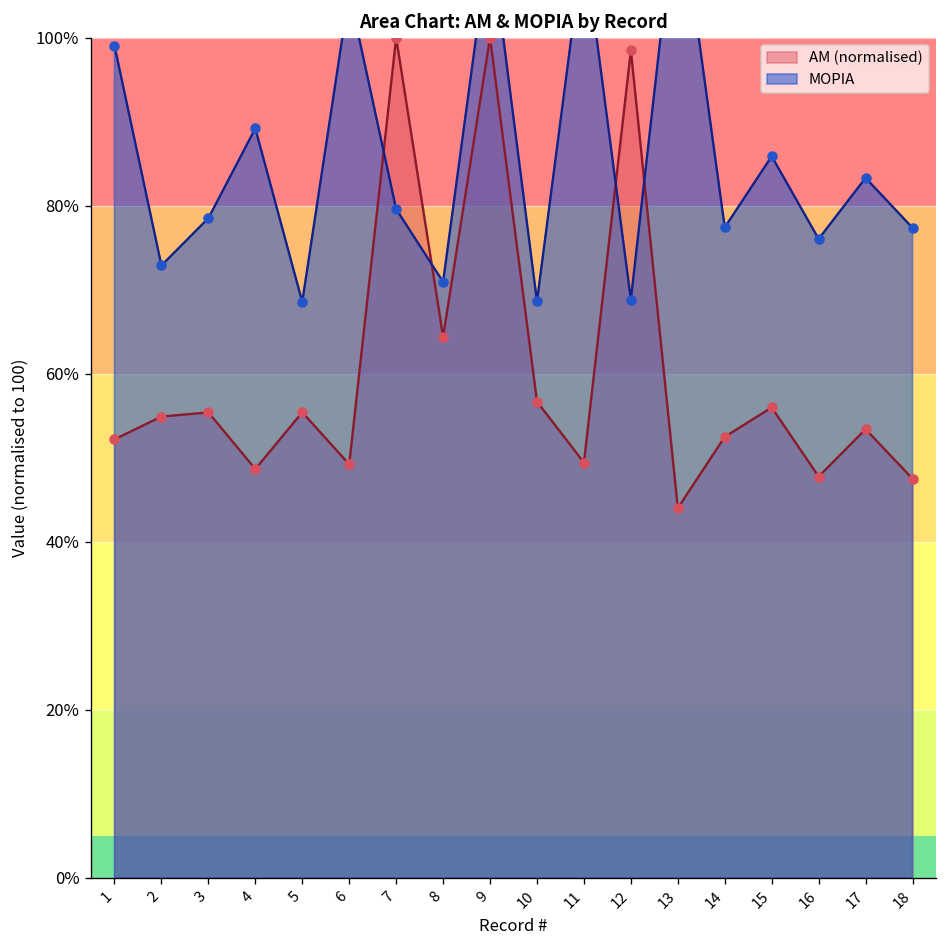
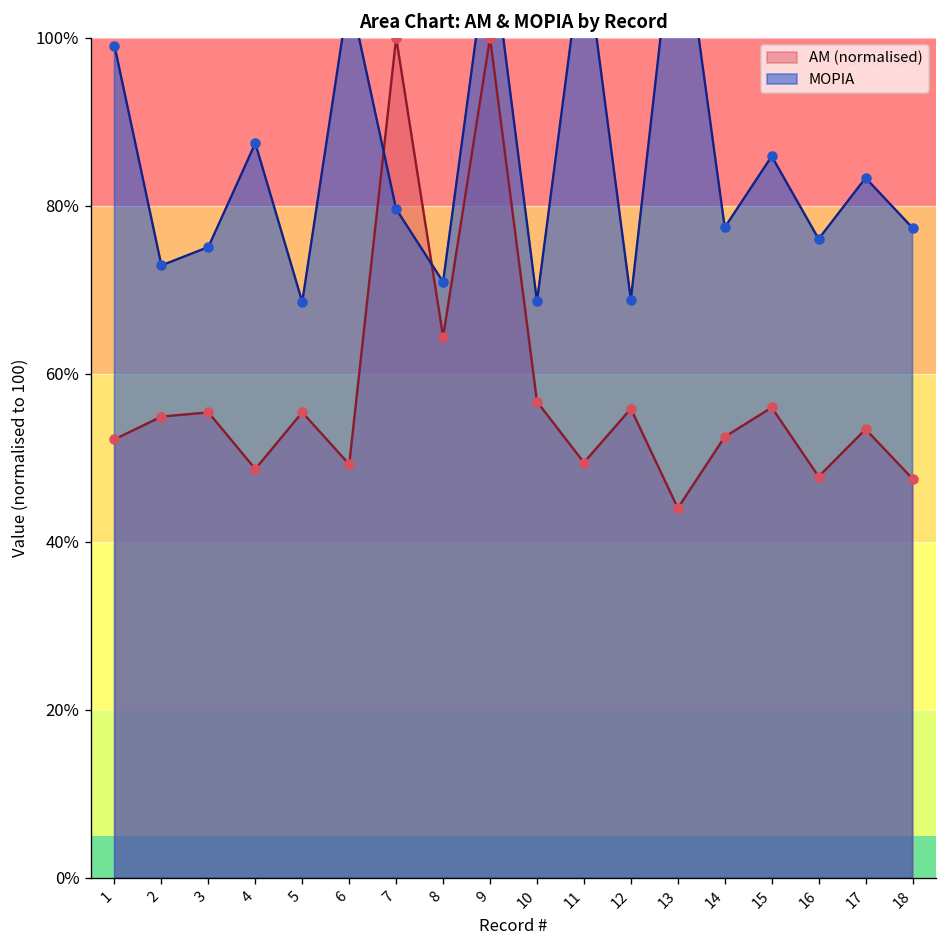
ΜΟΡΙΑ, 3: 79% -> 75%
ΜΟΡΙΑ, 4: 89% -> 87%
AM (normalised), 12: 98% -> 56%
